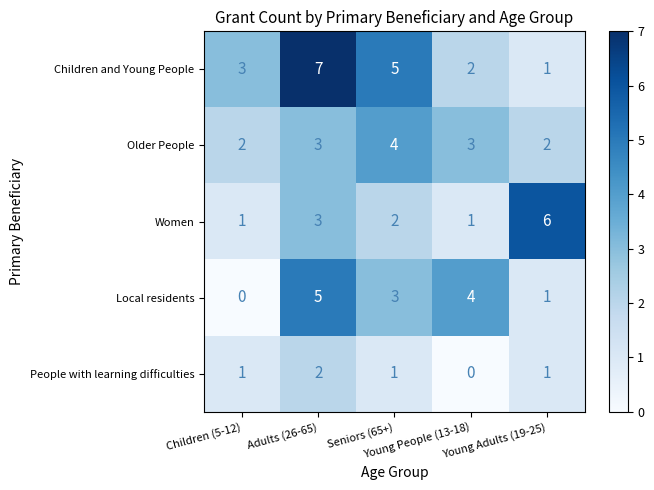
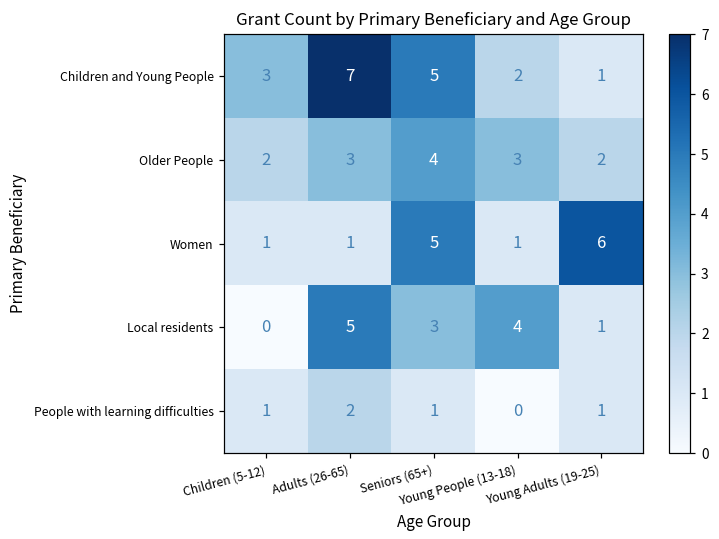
Women, Adults (26-65): 3 -> 1
Women, Seniors (65+): 2 -> 5
